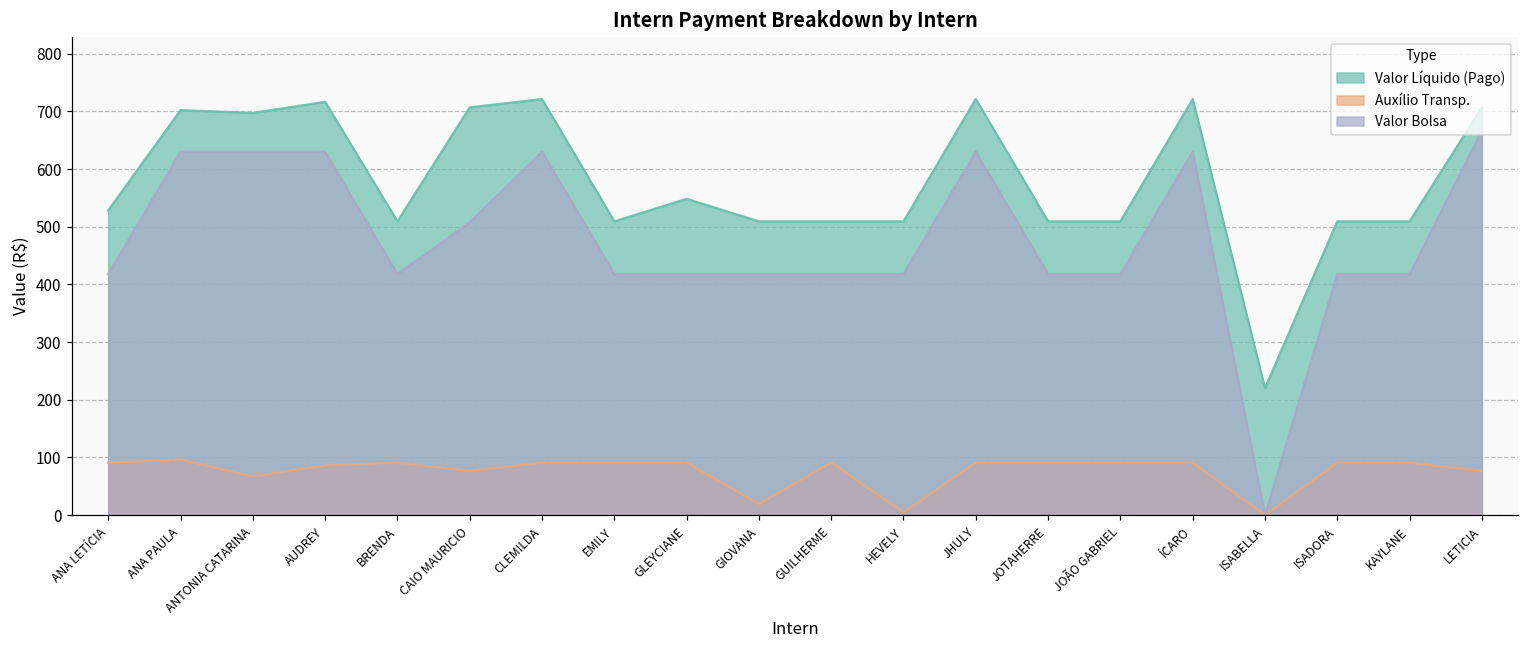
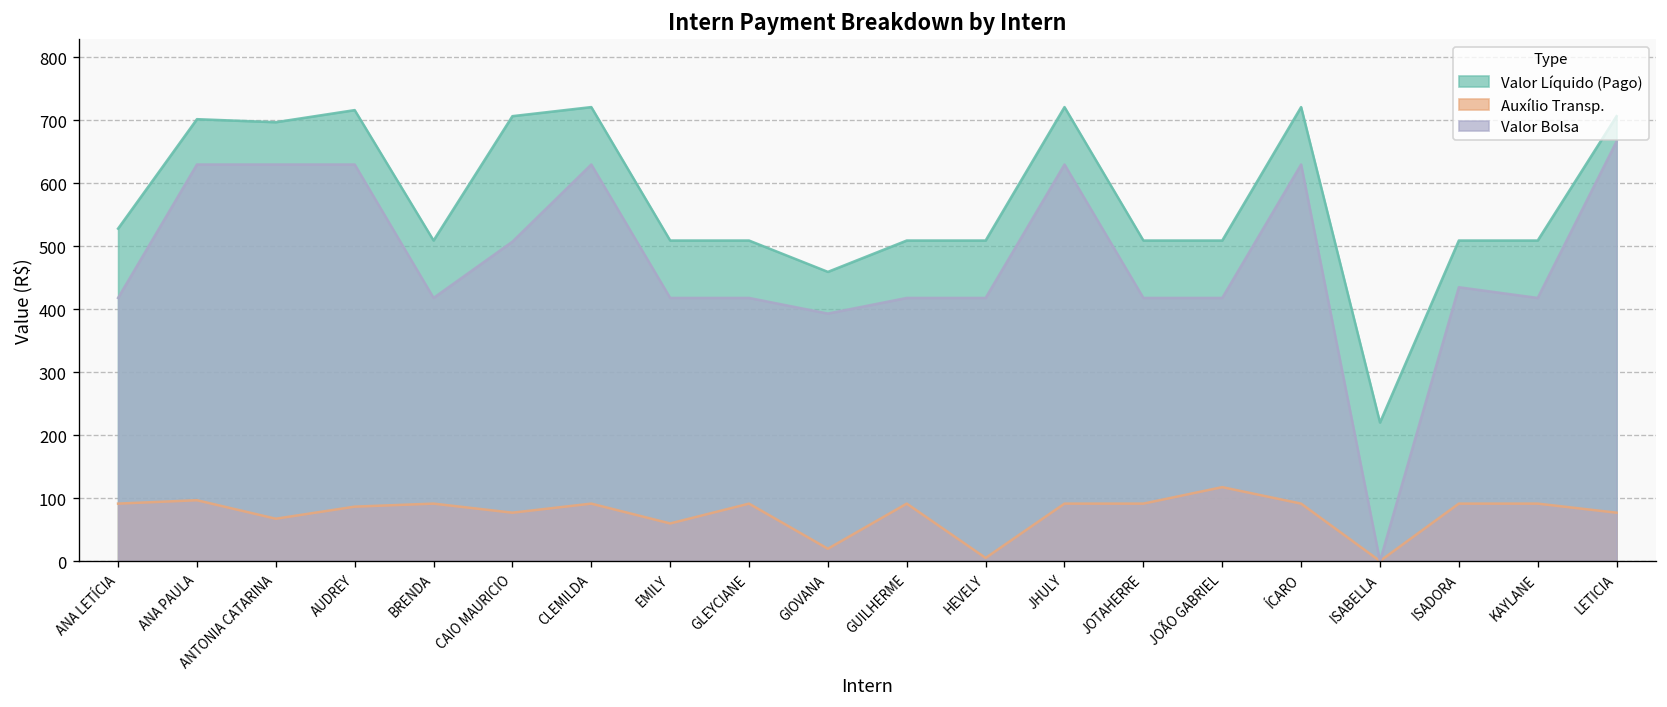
Auxílio Transp., EMILY: 90 -> 60
Valor Líquido (Pago), GLEYCIANE: 550 -> 510
Valor Líquido (Pago), GIOVANA: 510 -> 460
Valor Bolsa, GIOVANA: 420 -> 390
Auxílio Transp., JOÃO GABRIEL: 90 -> 120
Valor Bolsa, ISADORA: 420 -> 440
